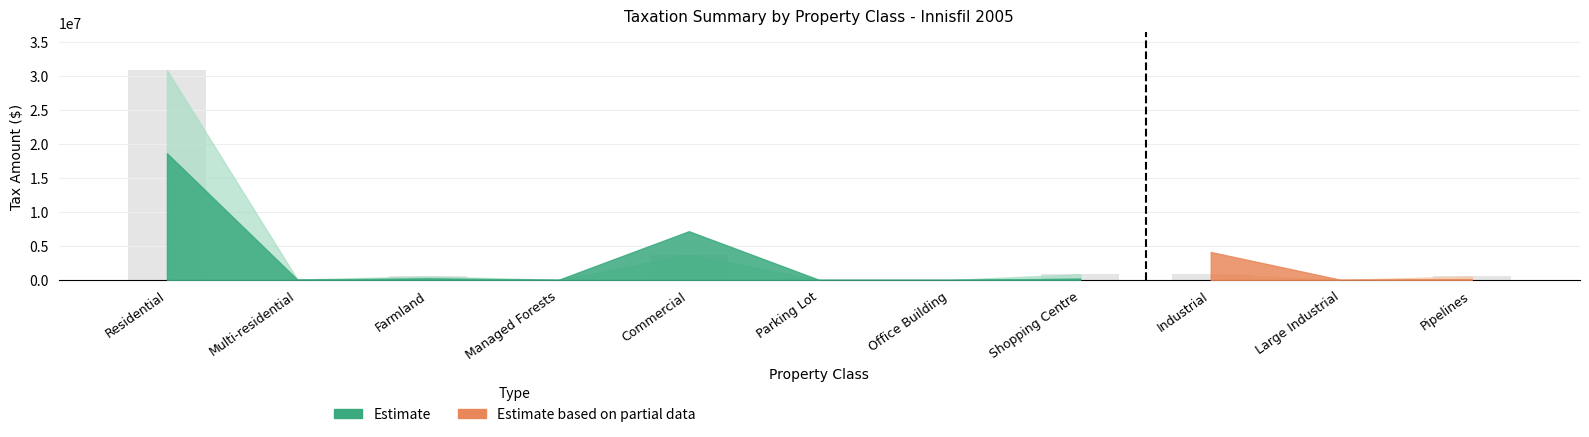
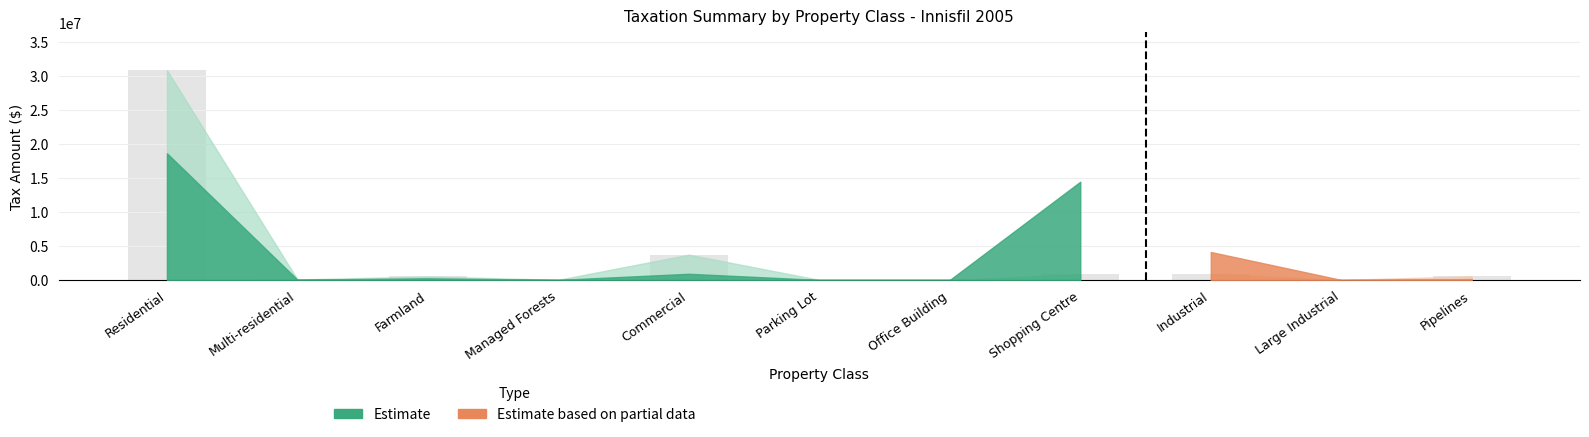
Estimate, Commercial: 7000000 -> 1000000
Estimate, Shopping Centre: 0 -> 14000000
